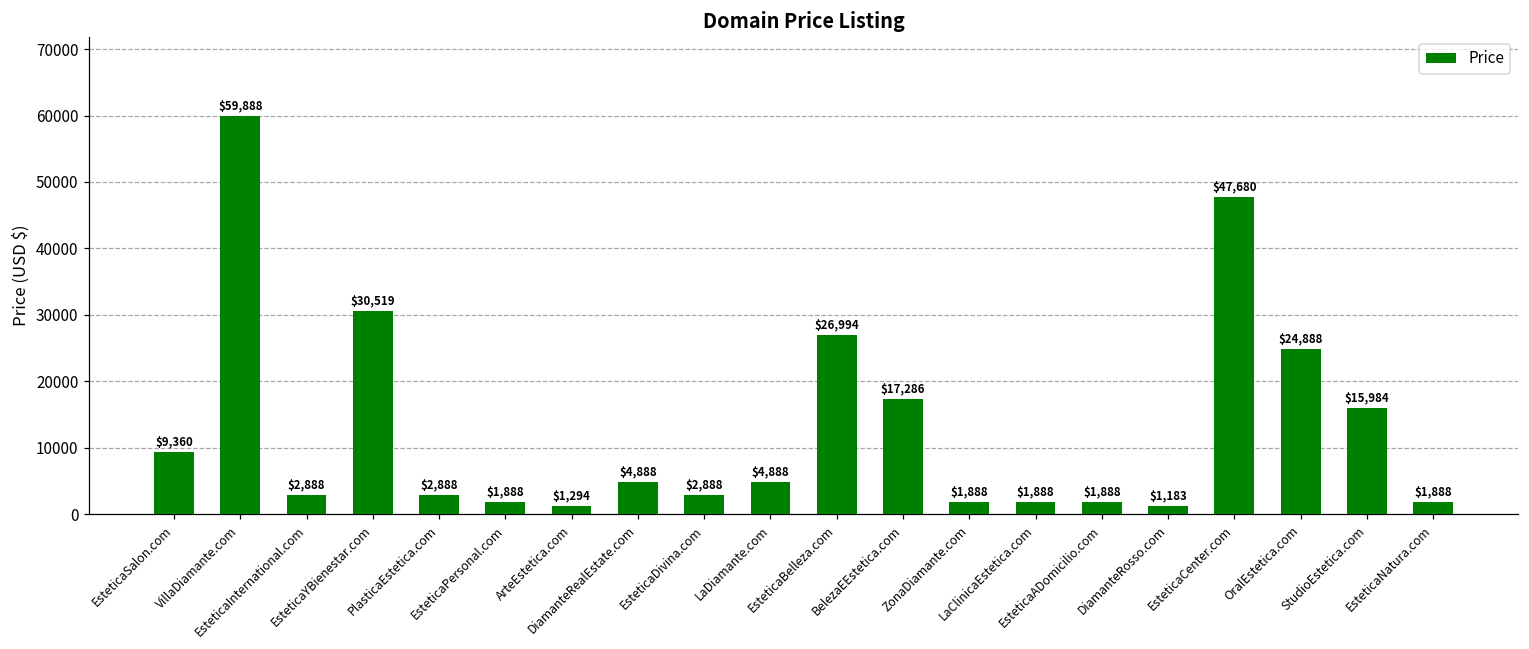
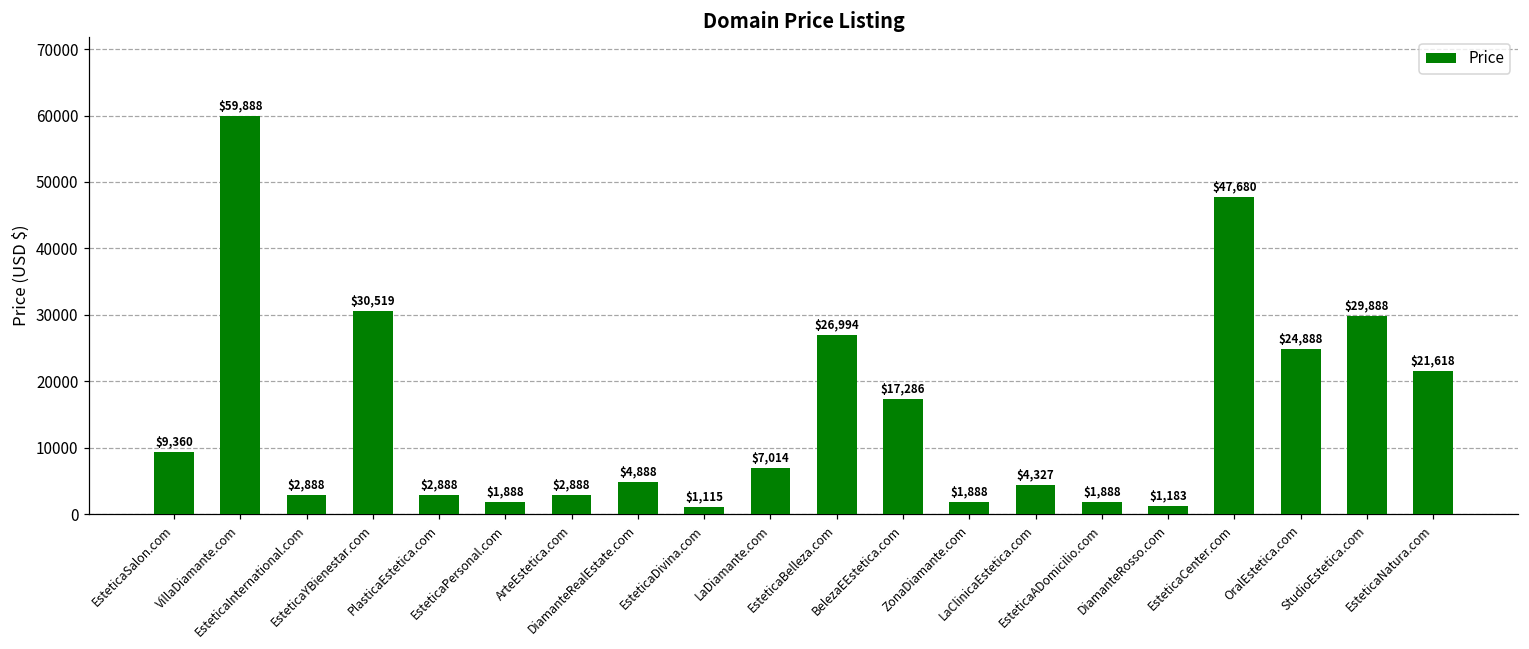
ArteEstetica.com: $1,294 -> $2,888
EsteticaDivina.com: $2,888 -> $1,115
LaDiamante.com: $4,888 -> $7,014
LaClinicaEstetica.com: $1,888 -> $4,327
StudioEstetica.com: $15,984 -> $29,888
EsteticaNatura.com: $1,888 -> $21,618
